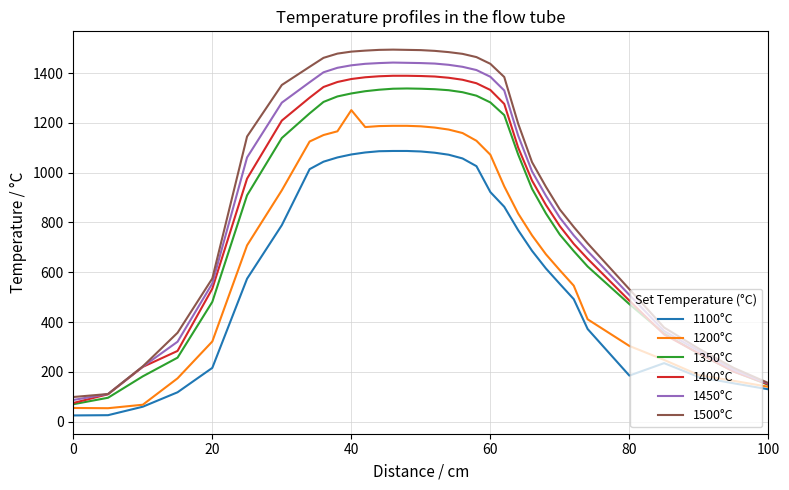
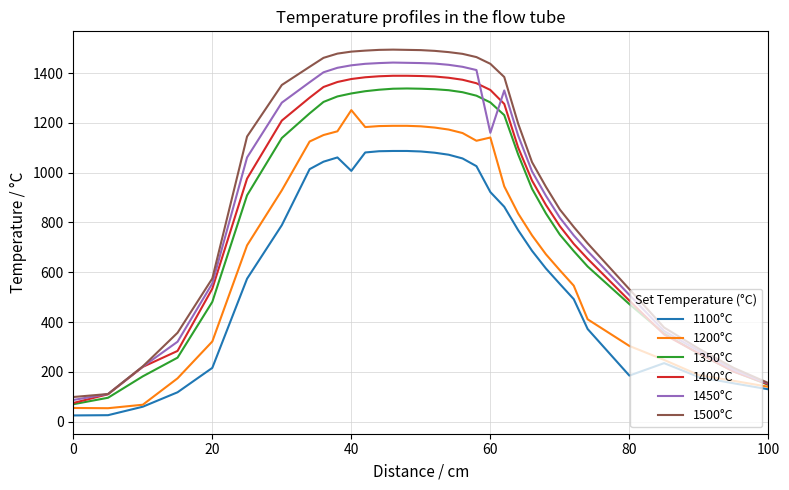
1100°C, 40: 1070 -> 1010
1200°C, 60: 1070 -> 1140
1450°C, 60: 1390 -> 1160
